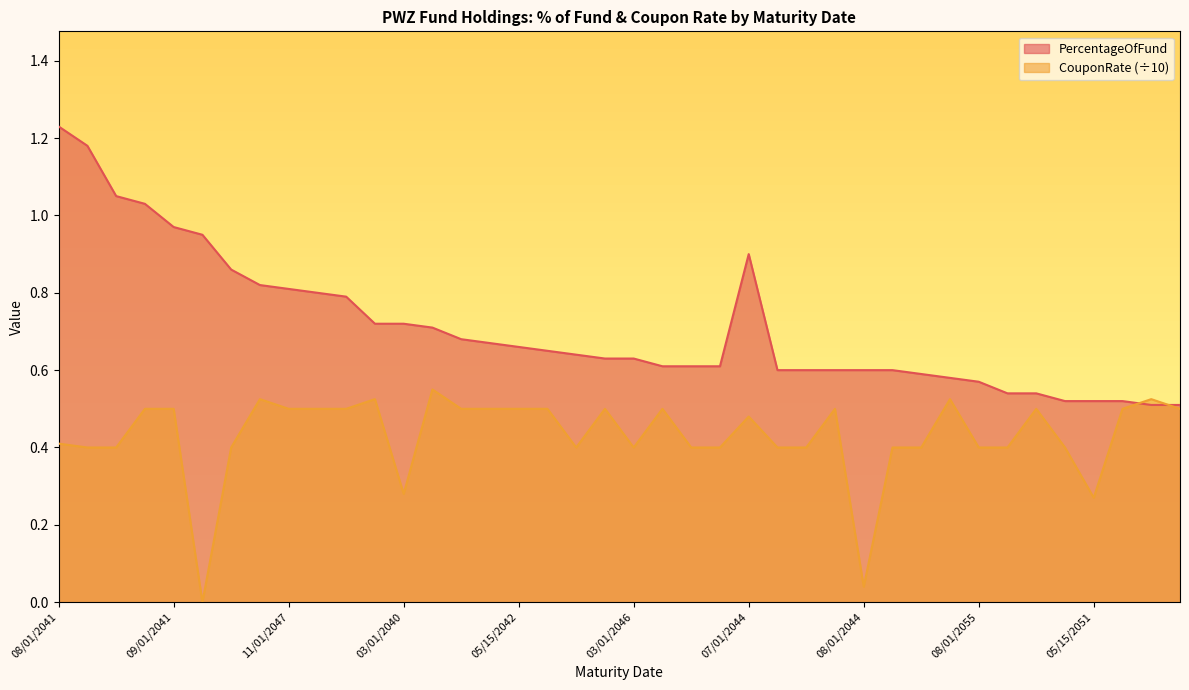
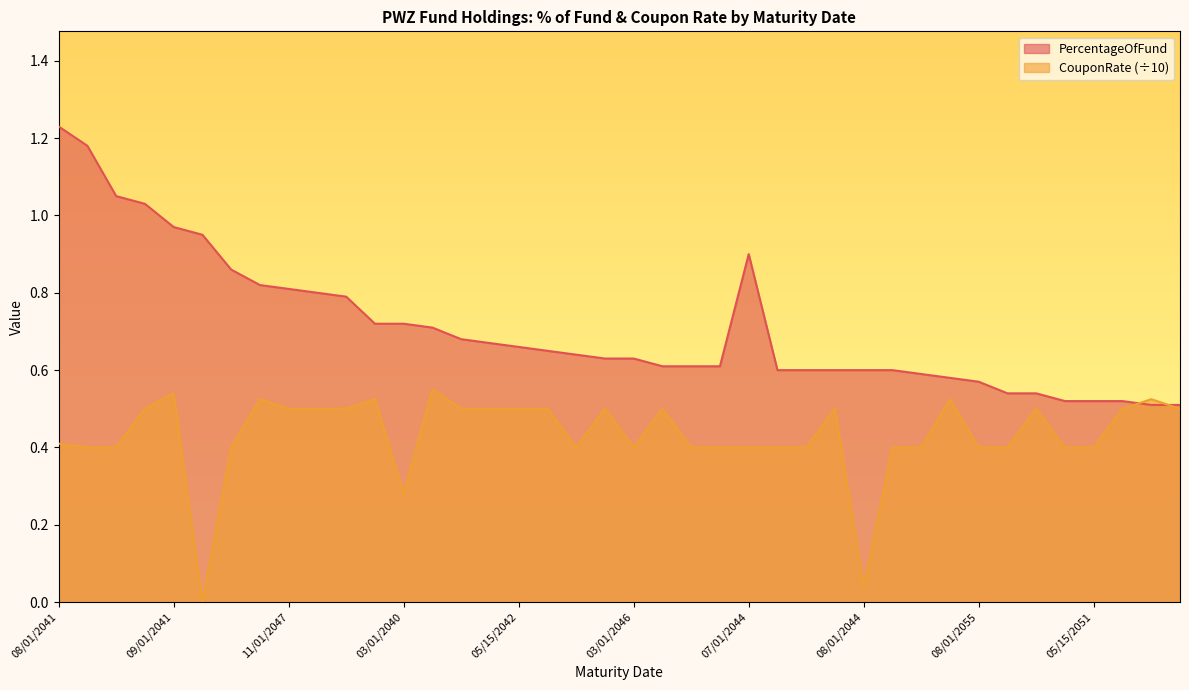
CouponRate (÷10), 09/01/2041: 0.50 -> 0.54
CouponRate (÷10), 07/01/2044: 0.48 -> 0.40
CouponRate (÷10), 05/15/2051: 0.27 -> 0.40
